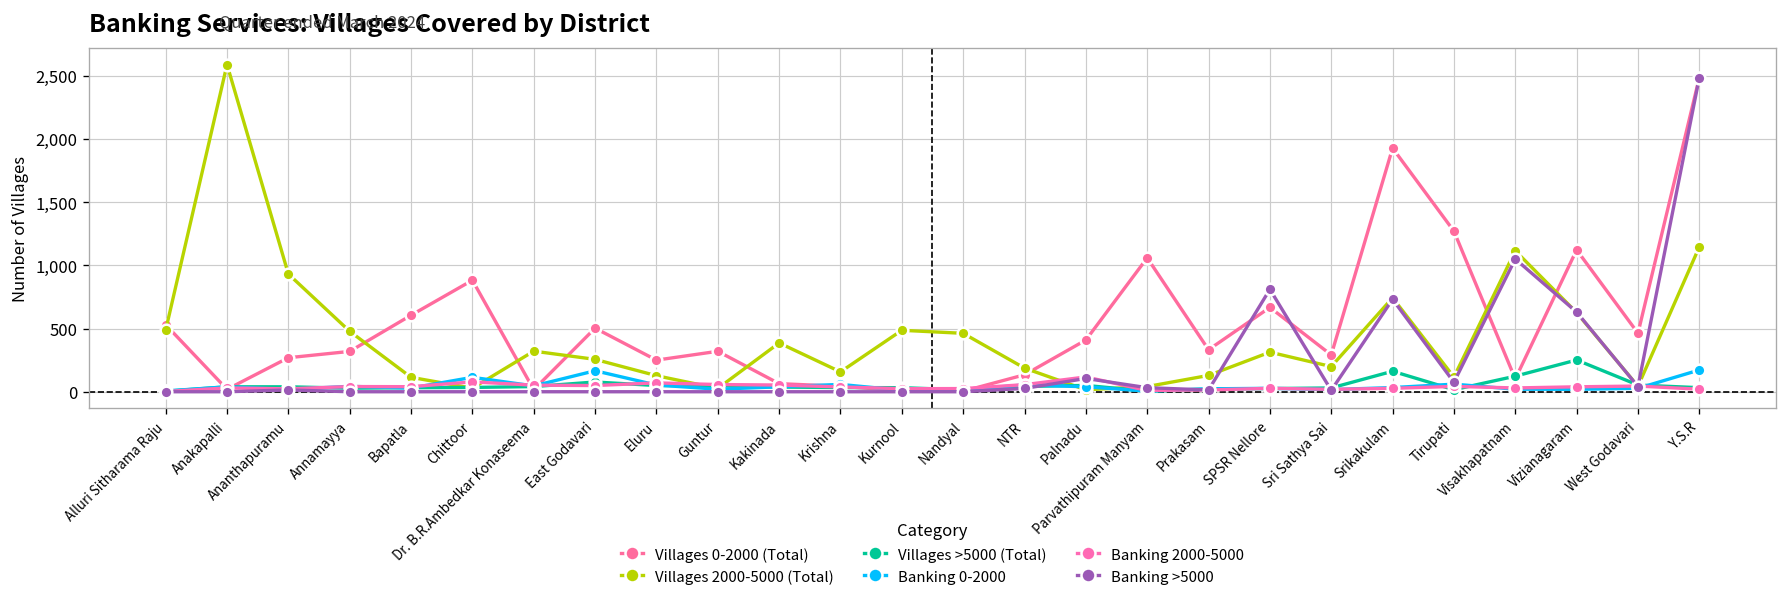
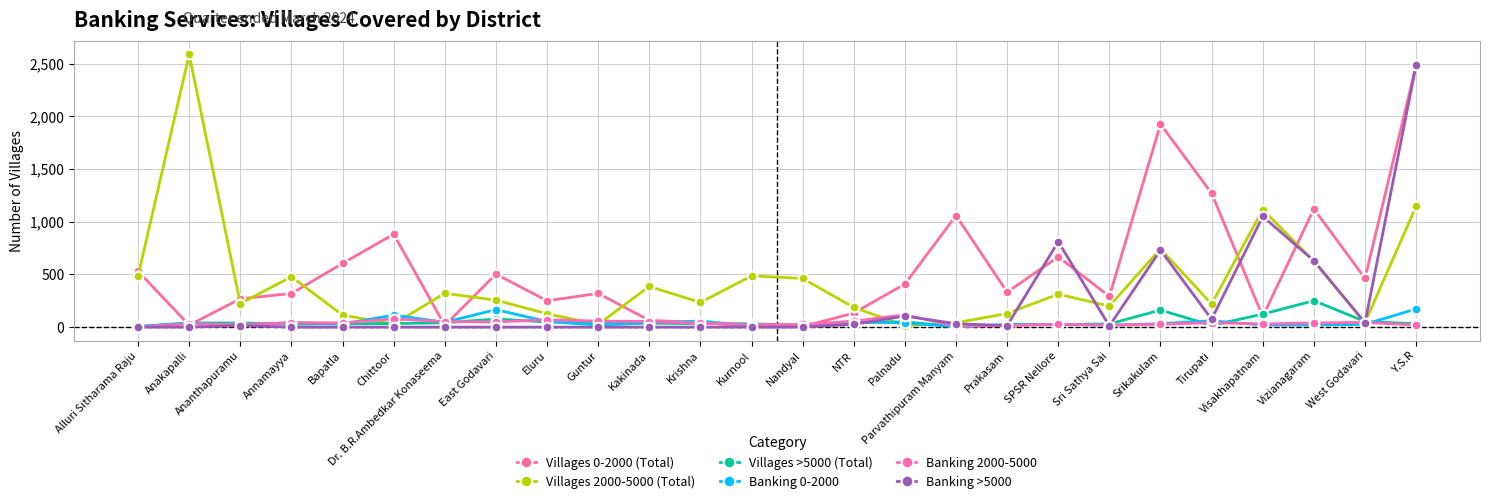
Villages 2000-5000 (Total), Ananthapuramu: 930 -> 220
Villages 2000-5000 (Total), Krishna: 160 -> 230
Villages 2000-5000 (Total), Tirupati: 120 -> 220
